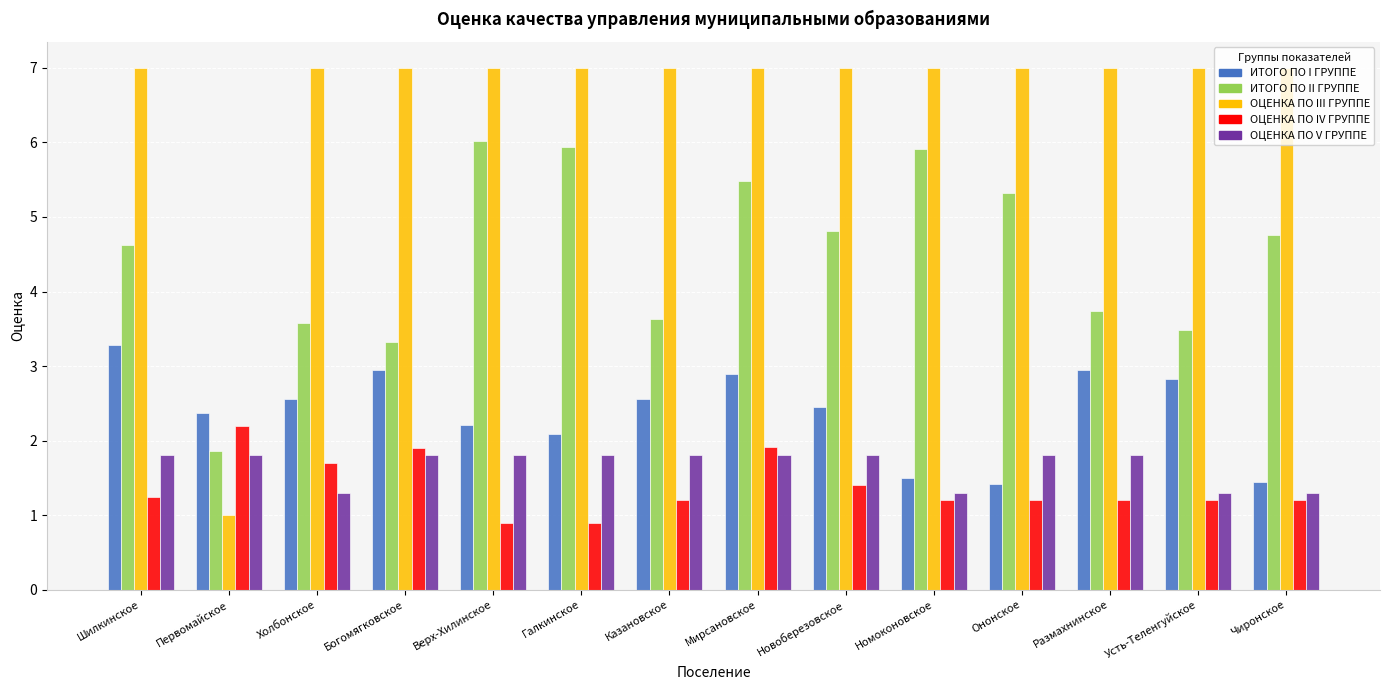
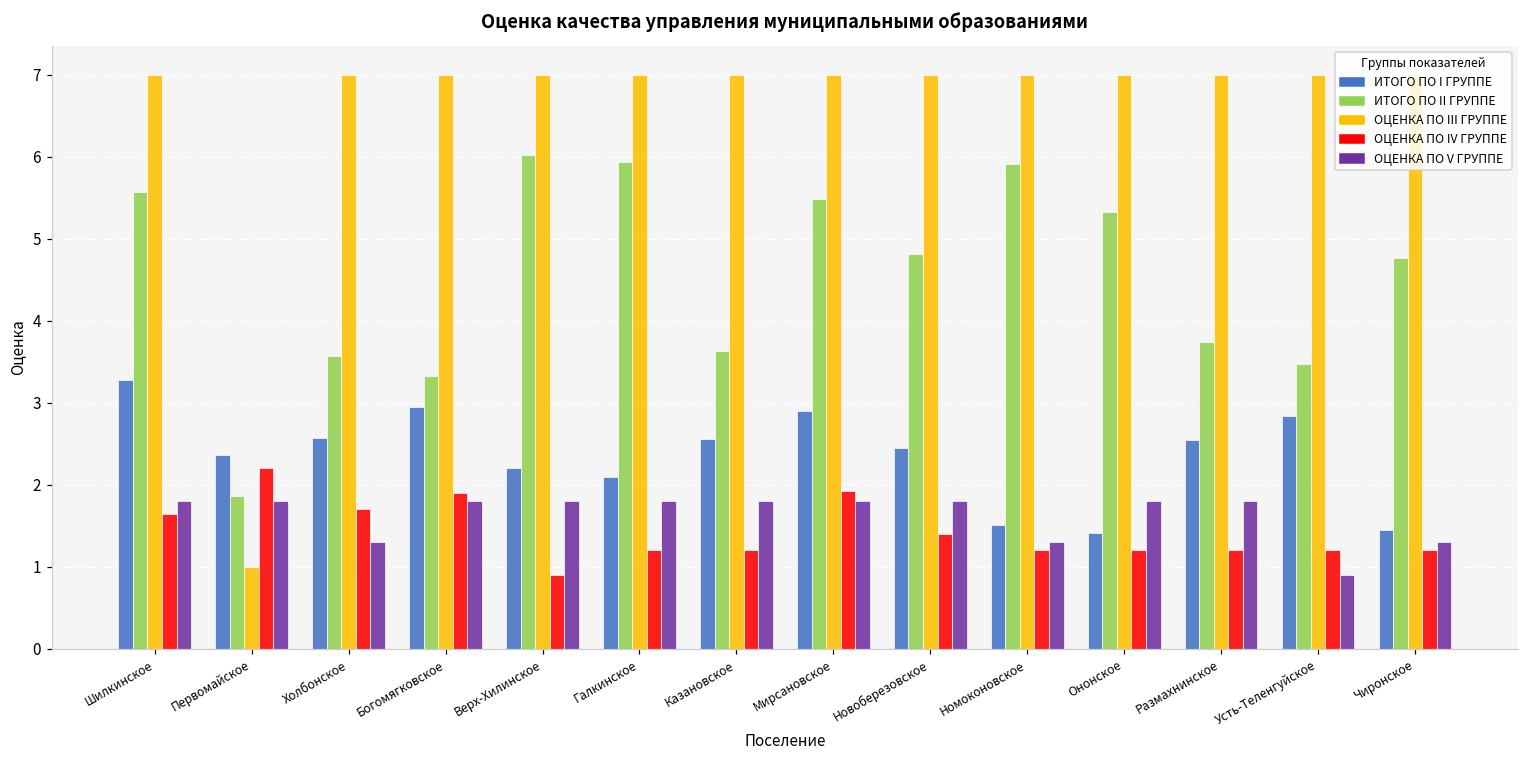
ИТОГО ПО II ГРУППЕ, Шилкинское: 4.6 -> 5.6
ОЦЕНКА ПО IV ГРУППЕ, Шилкинское: 1.2 -> 1.6
ОЦЕНКА ПО IV ГРУППЕ, Галкинское: 0.9 -> 1.2
ИТОГО ПО I ГРУППЕ, Размахнинское: 2.9 -> 2.5
ОЦЕНКА ПО V ГРУППЕ, Усть-Теленгуйское: 1.3 -> 0.9
